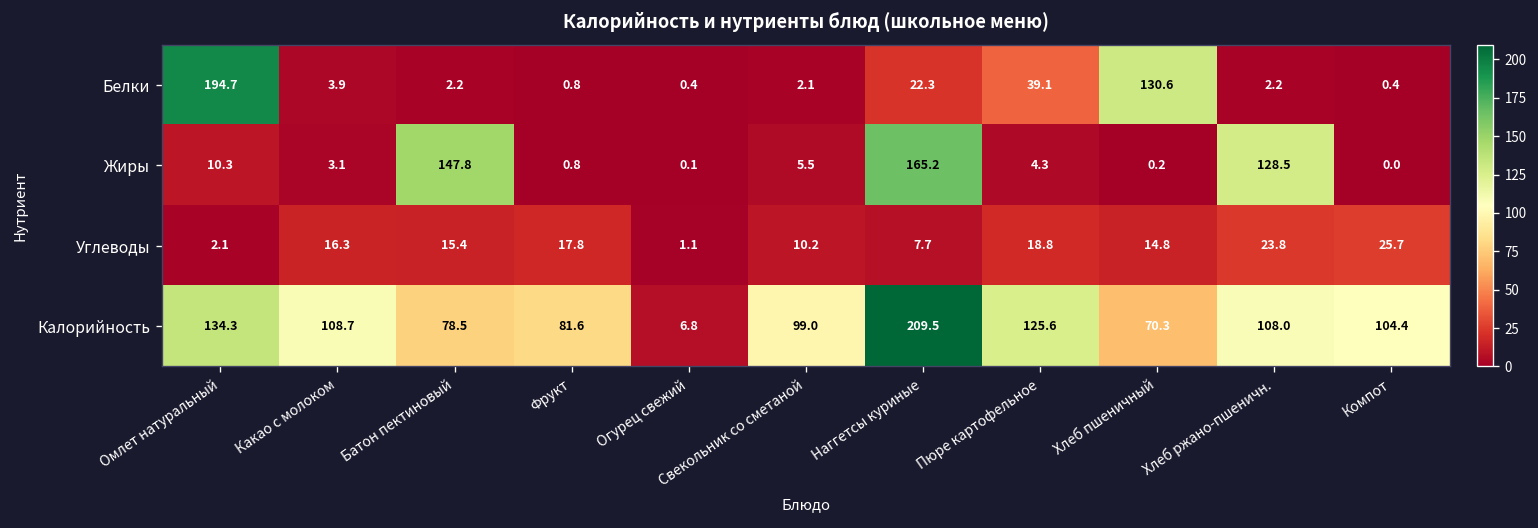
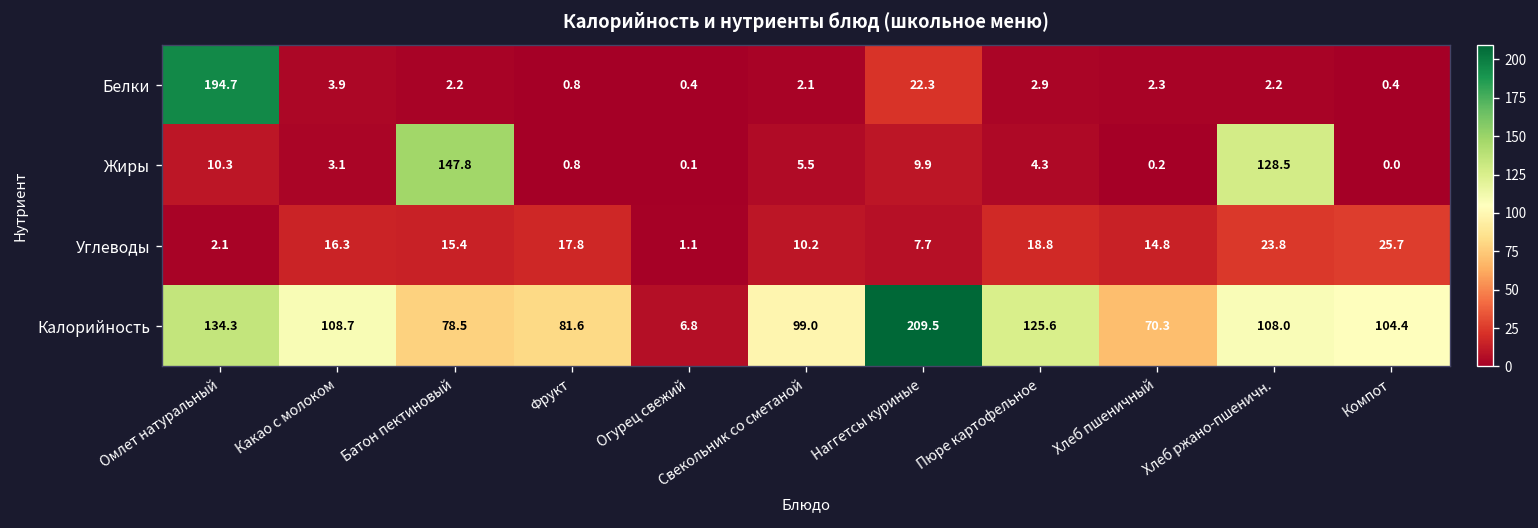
Белки, Пюре картофельное: 39.1 -> 2.9
Белки, Хлеб пшеничный: 130.6 -> 2.3
Жиры, Наггетсы куриные: 165.2 -> 9.9
